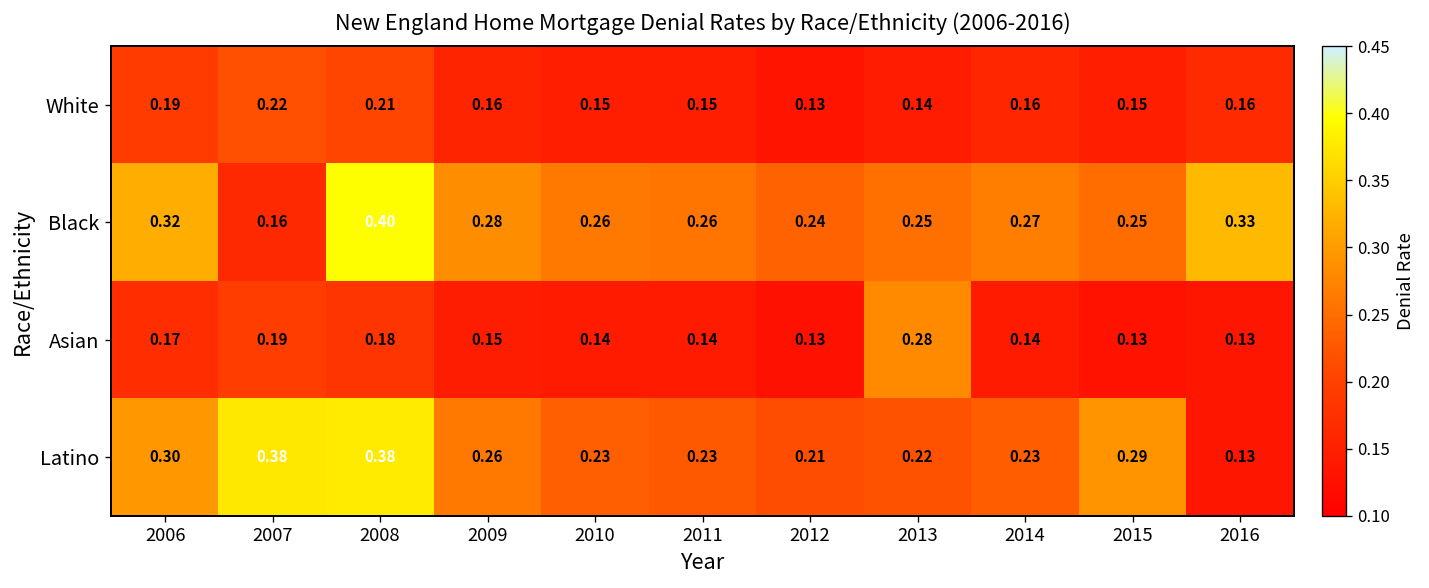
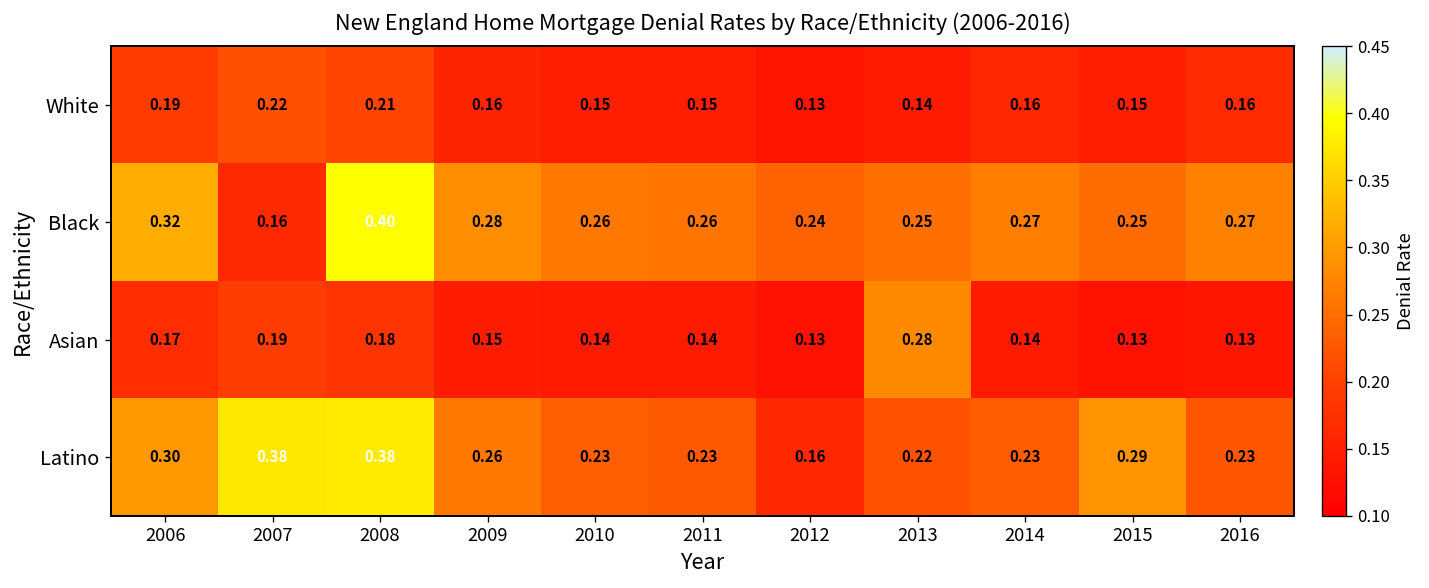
Black, 2016: 0.33 -> 0.27
Latino, 2012: 0.21 -> 0.16
Latino, 2016: 0.13 -> 0.23
